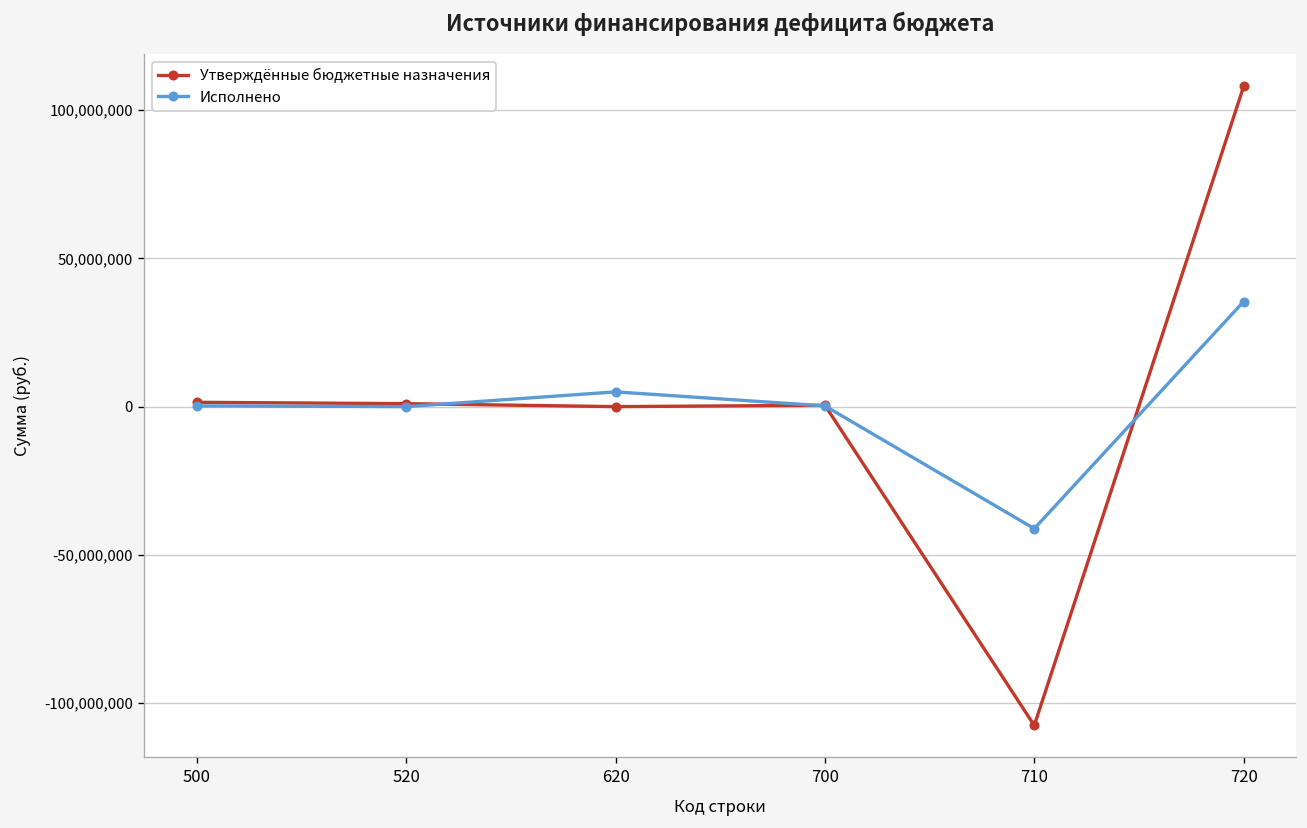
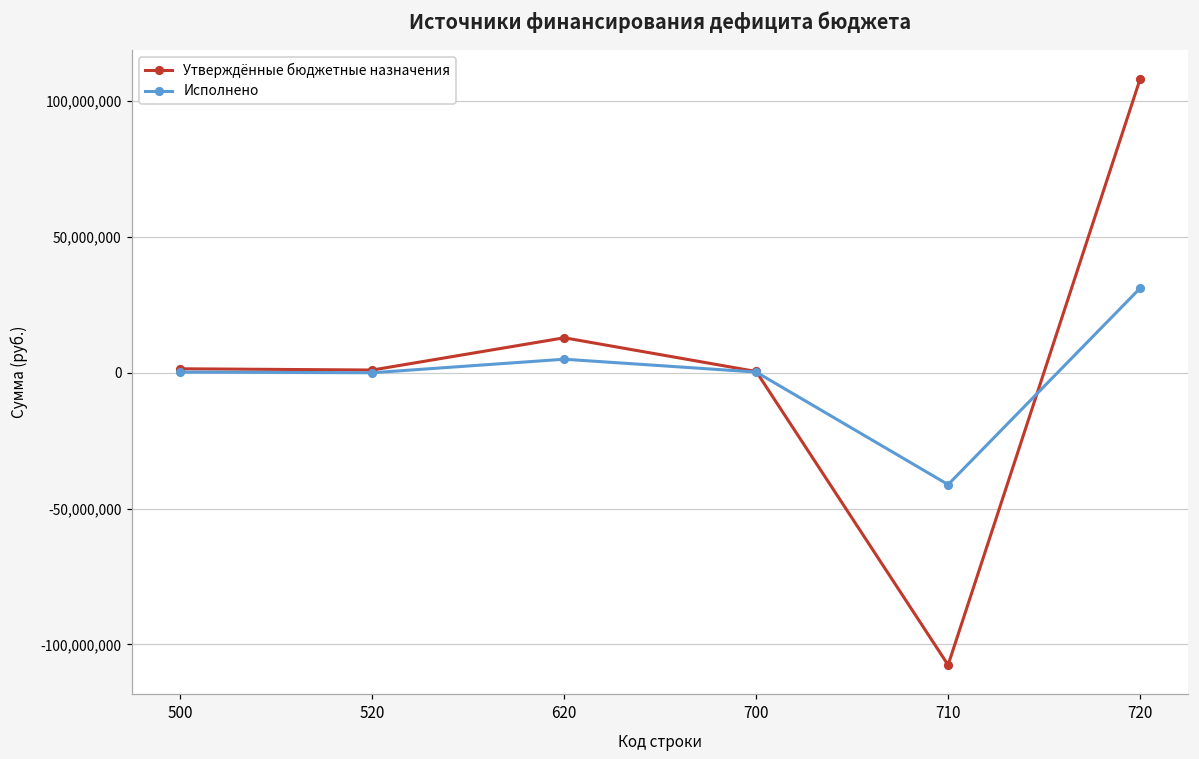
Утверждённые бюджетные назначения, 620: 0 -> 13,000,000
Исполнено, 720: 35,000,000 -> 31,000,000
